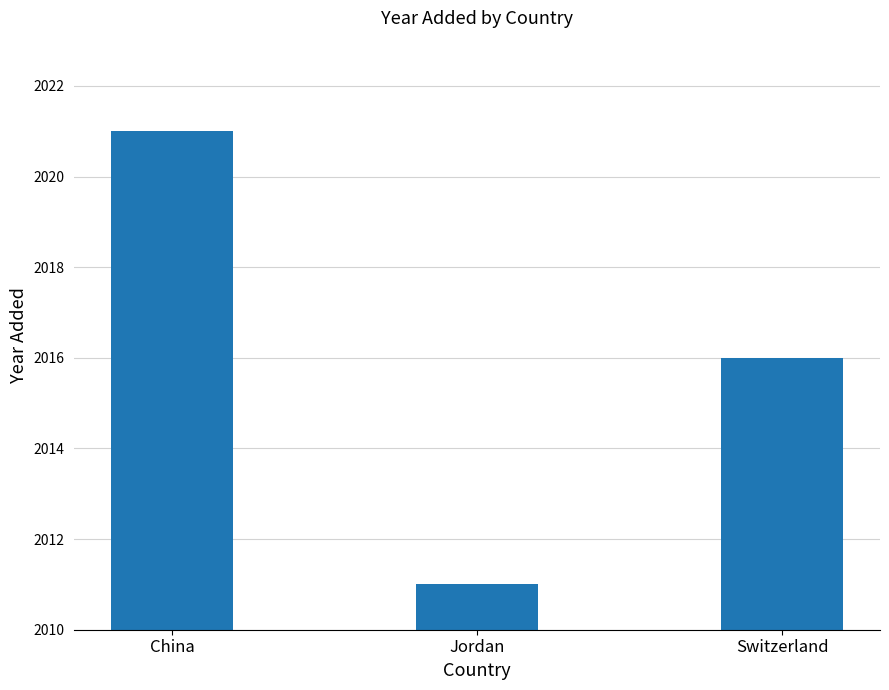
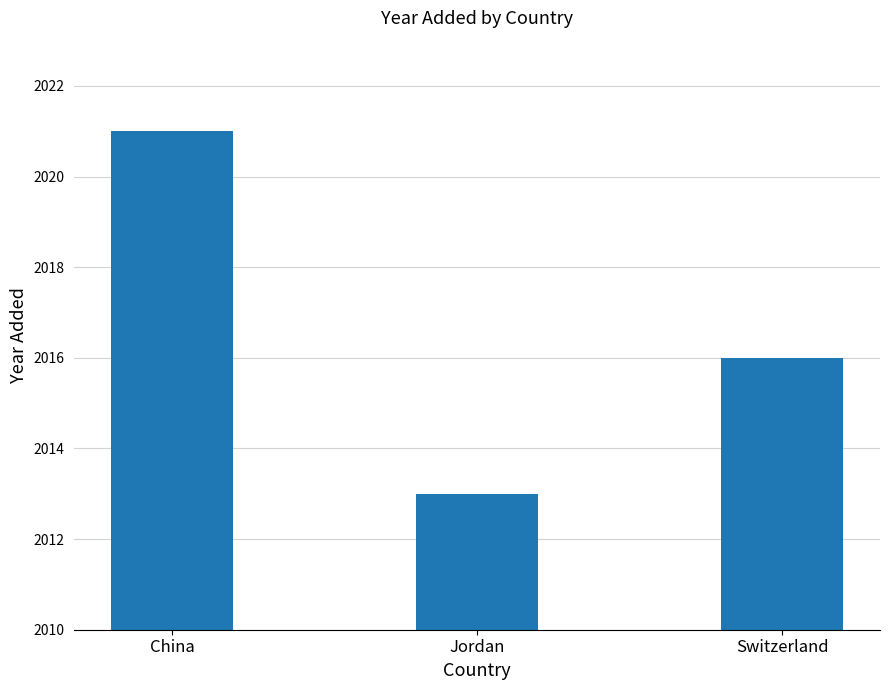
Jordan: 2011 -> 2013
